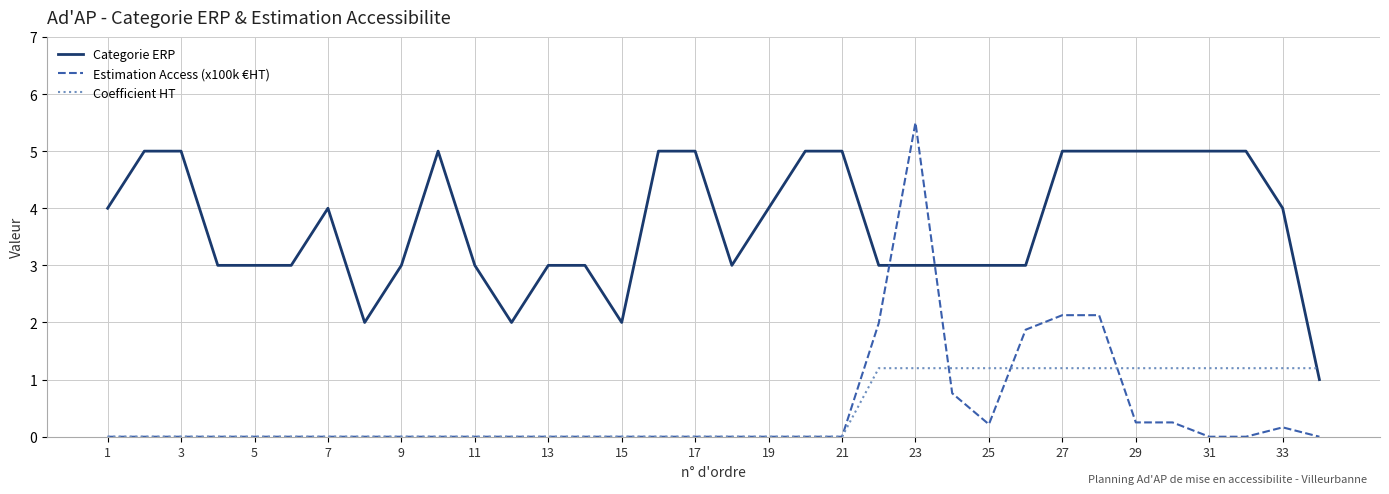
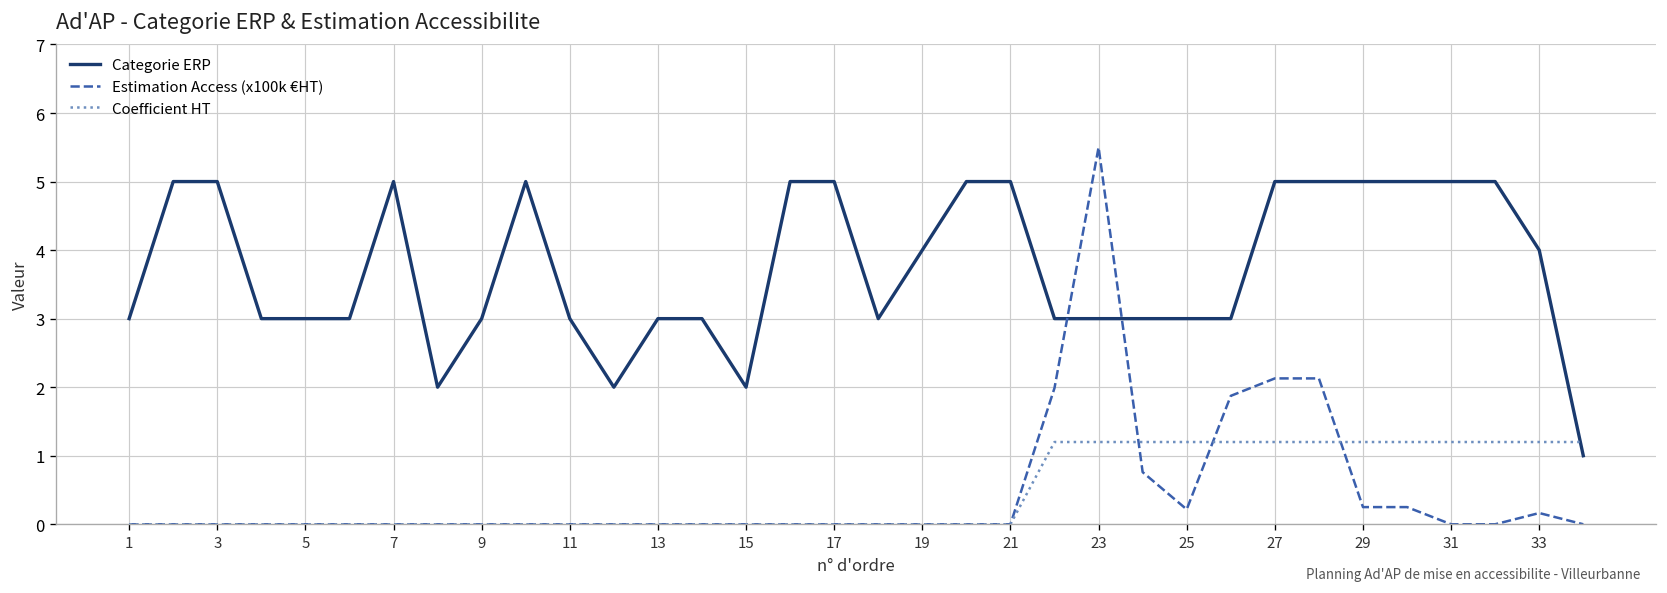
Categorie ERP, 1: 4 -> 3
Categorie ERP, 7: 4 -> 5
